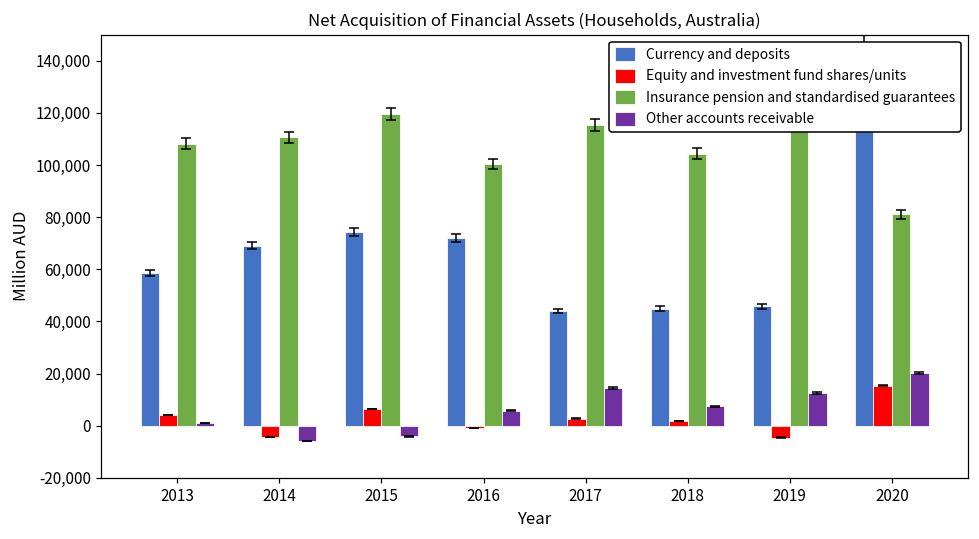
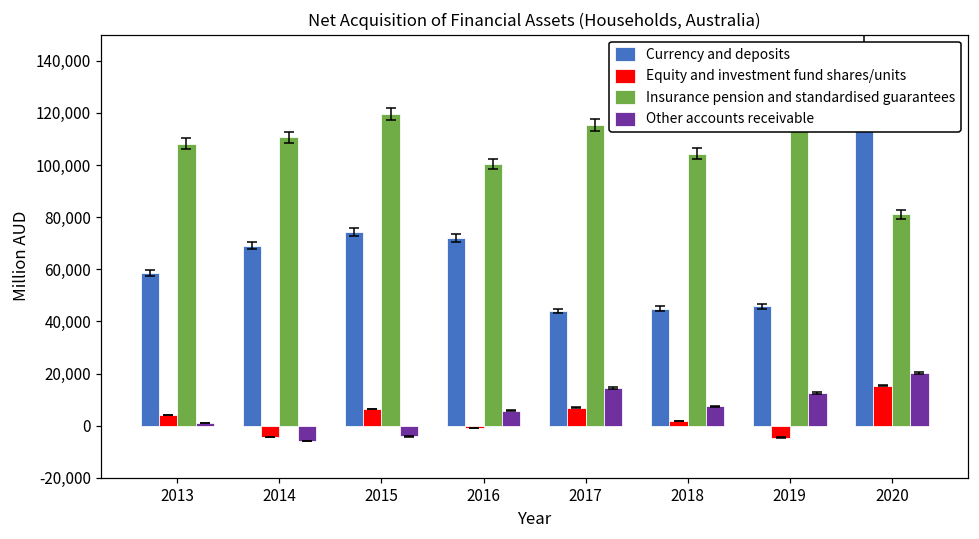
Equity and investment fund shares/units, 2017: 3,000 -> 7,000
